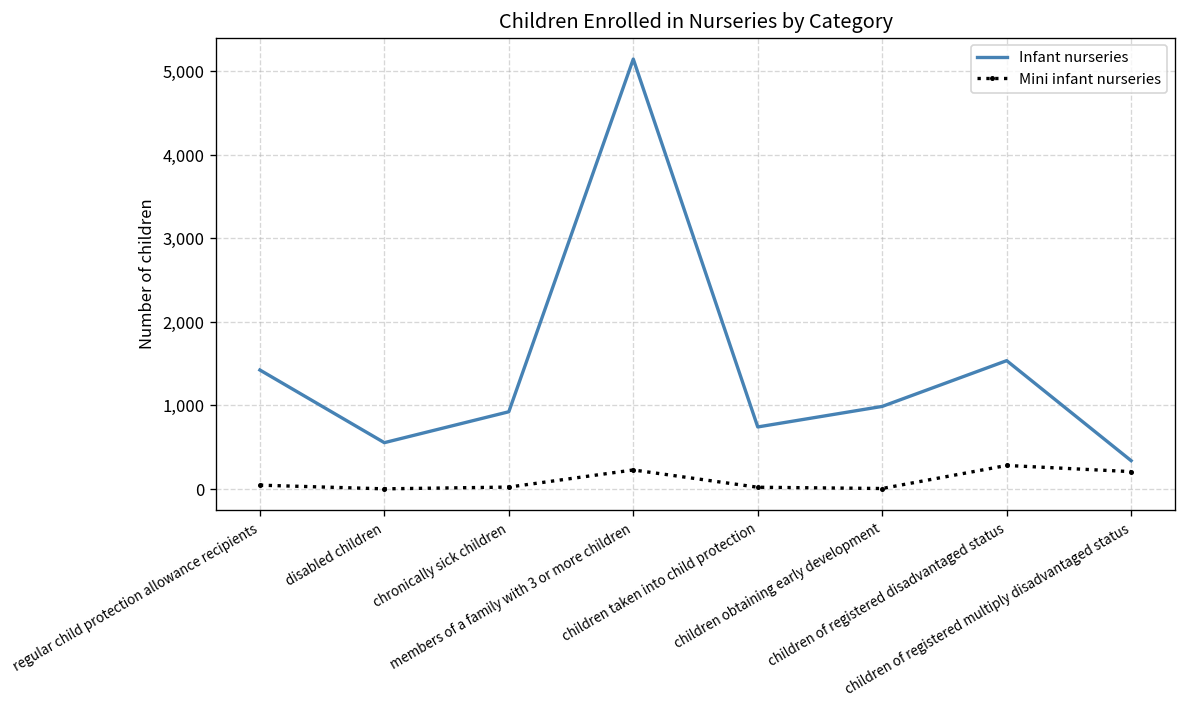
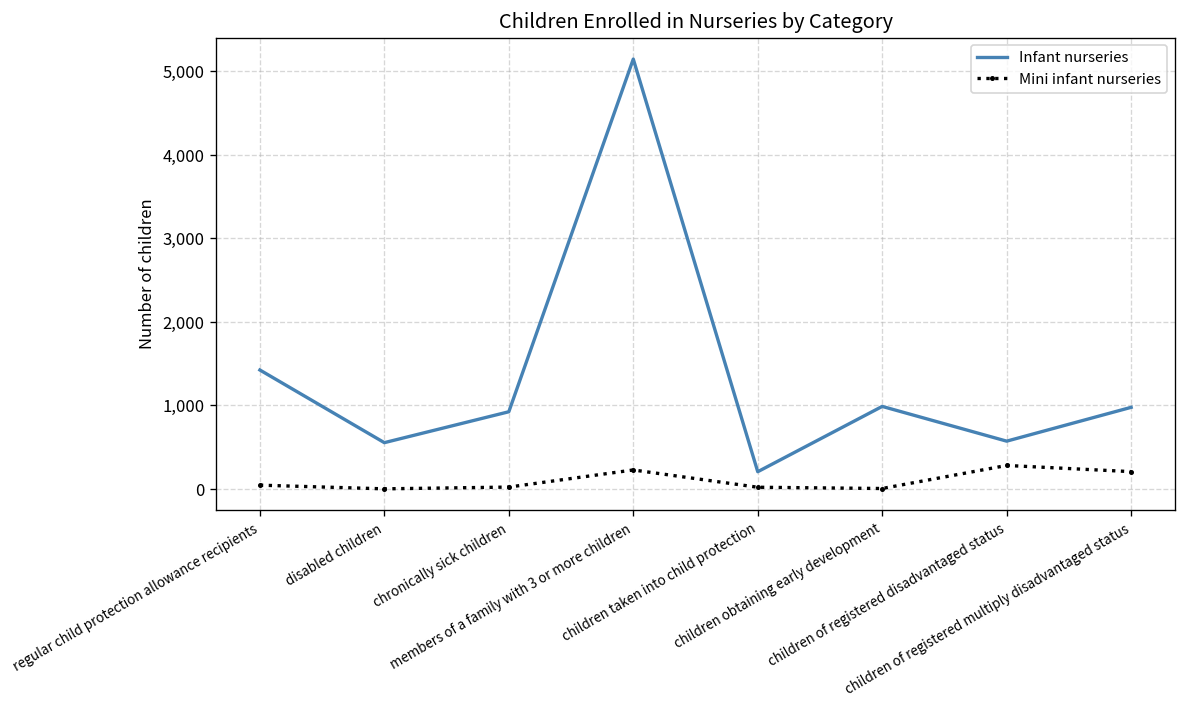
Infant nurseries, children taken into child protection: 700 -> 200
Infant nurseries, children of registered disadvantaged status: 1,500 -> 600
Infant nurseries, children of registered multiply disadvantaged status: 300 -> 1,000
